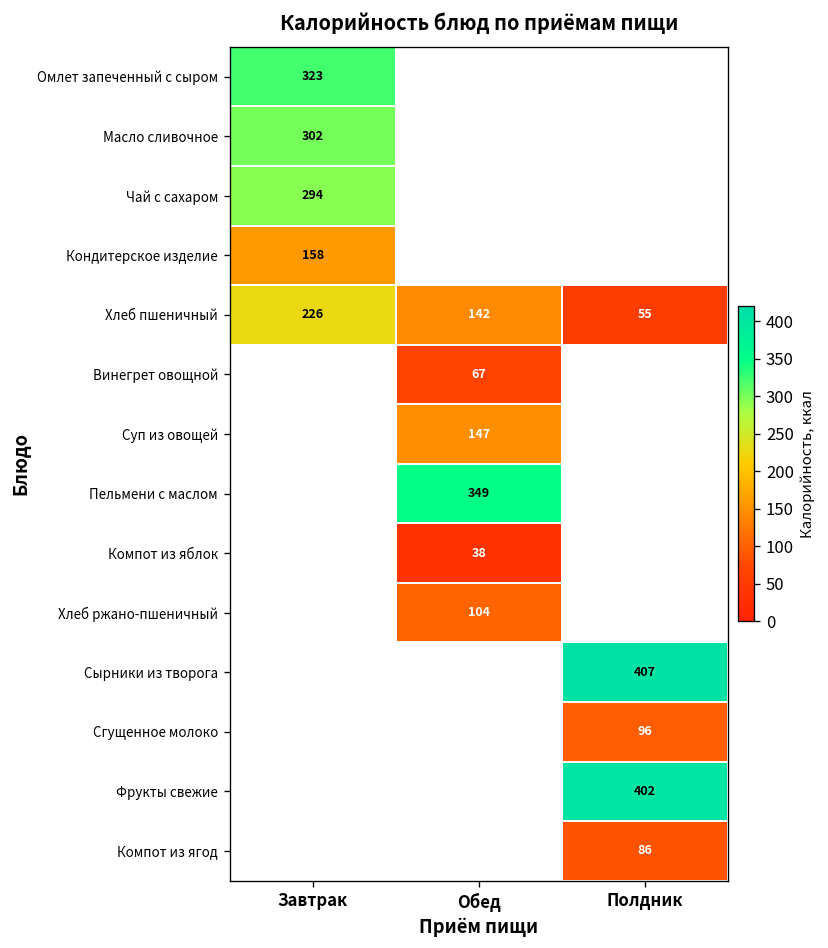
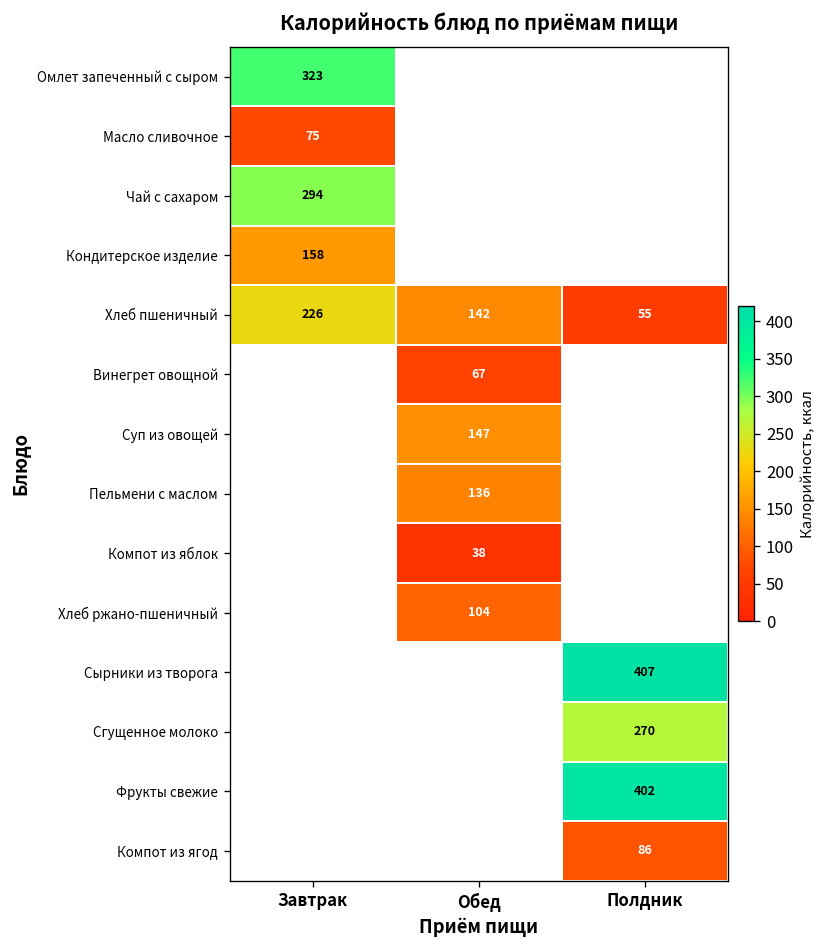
Масло сливочное, Завтрак: 302 -> 75
Пельмени с маслом, Обед: 349 -> 136
Сгущенное молоко, Полдник: 96 -> 270
